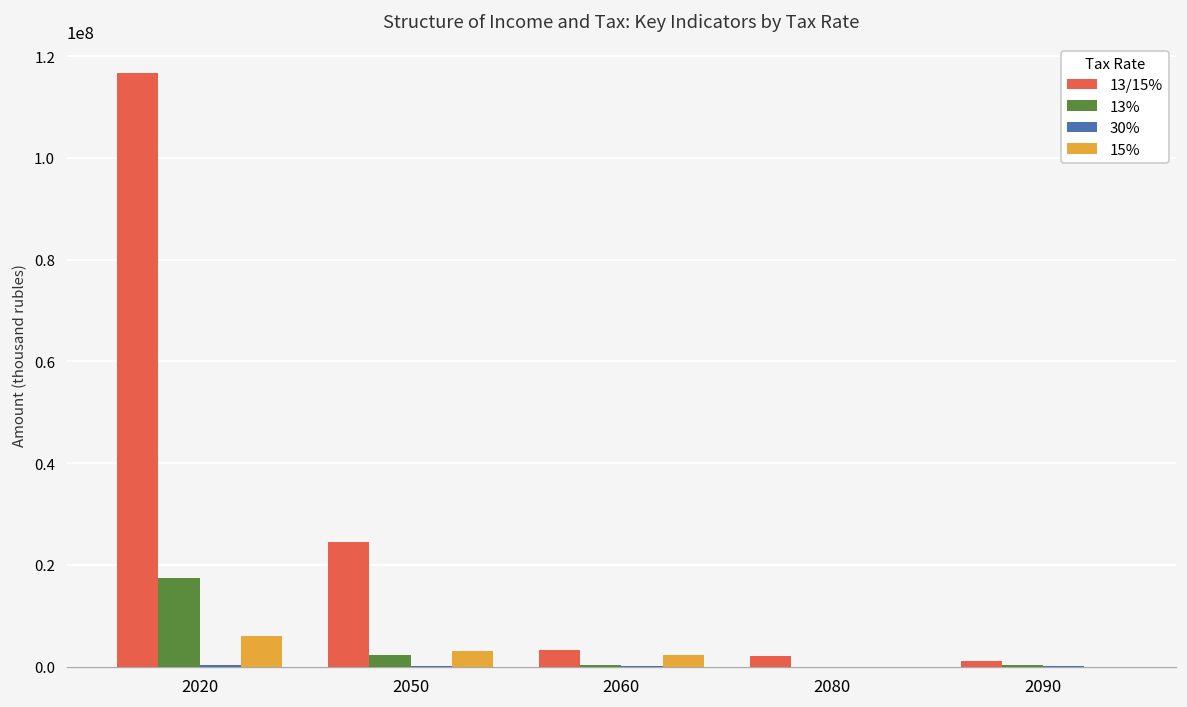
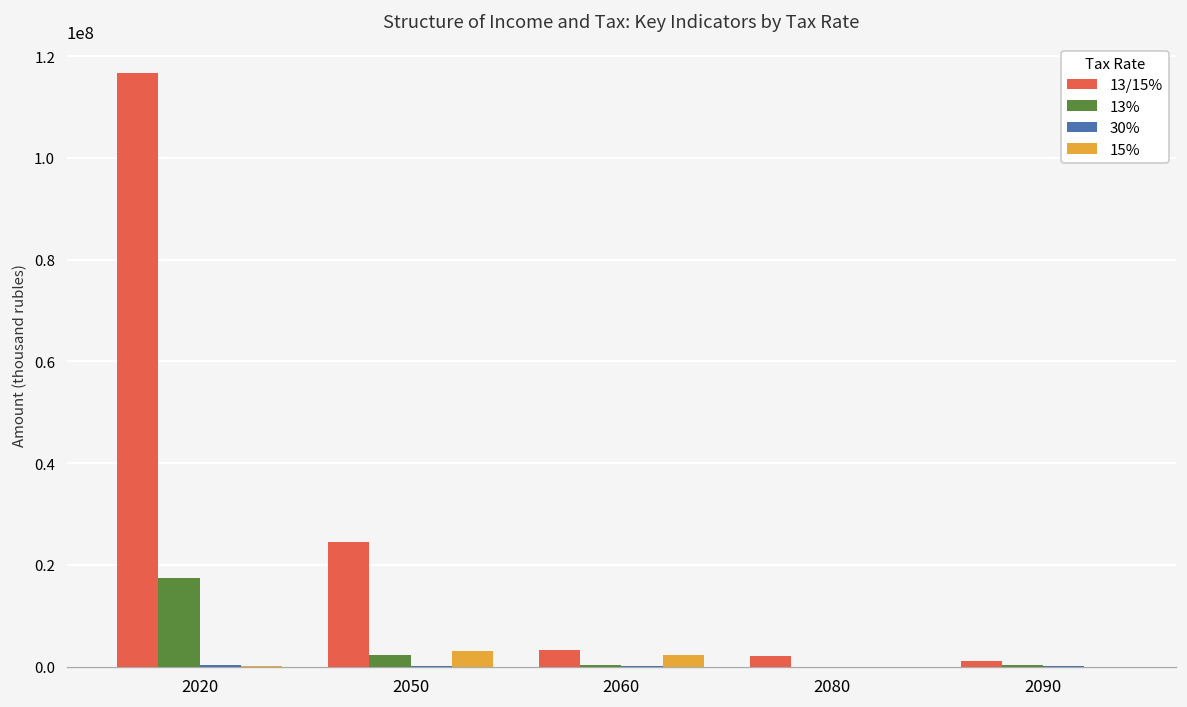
15%, 2020: 6000000 -> 0
